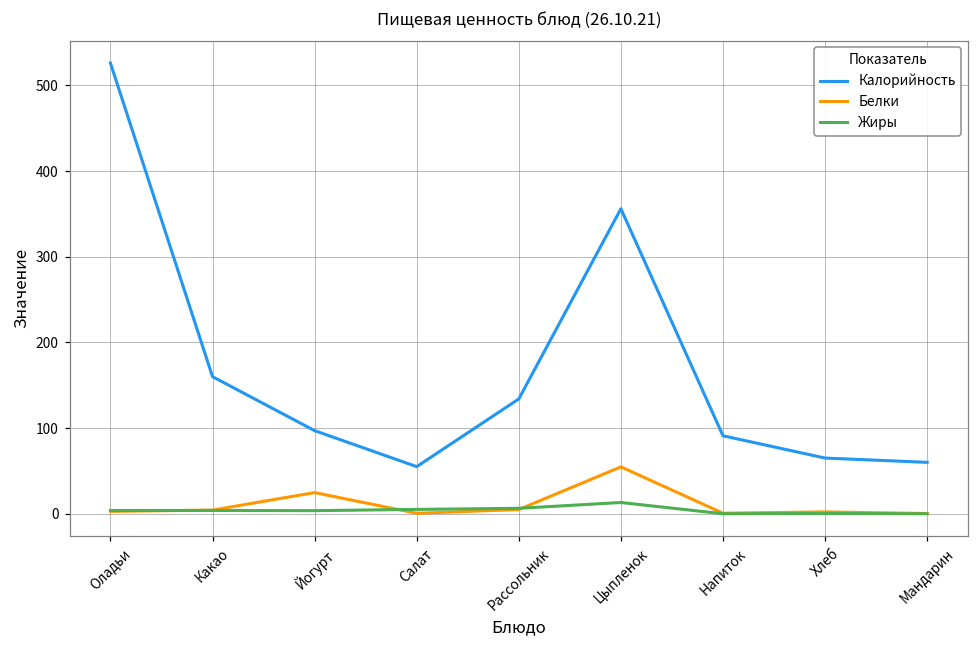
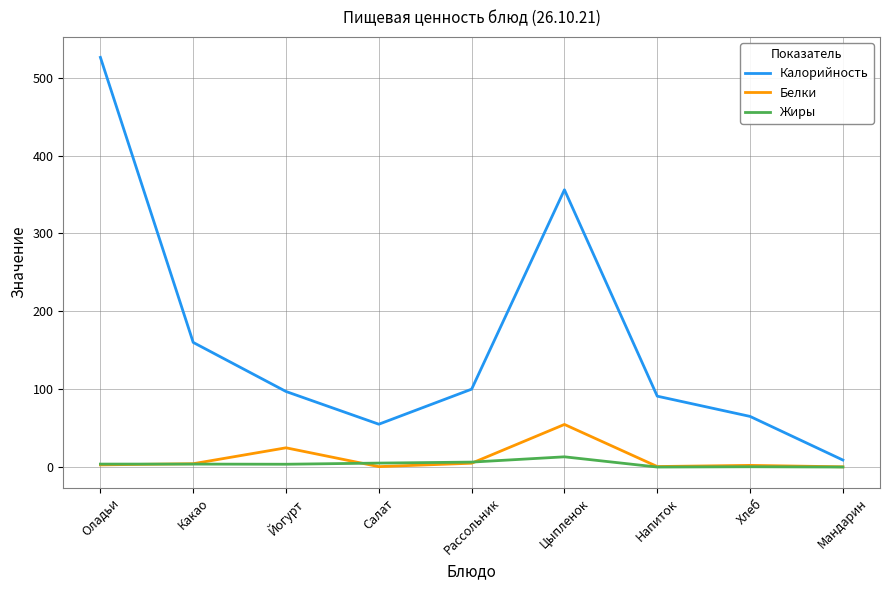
Калорийность, Рассольник: 130 -> 100
Калорийность, Мандарин: 60 -> 10
